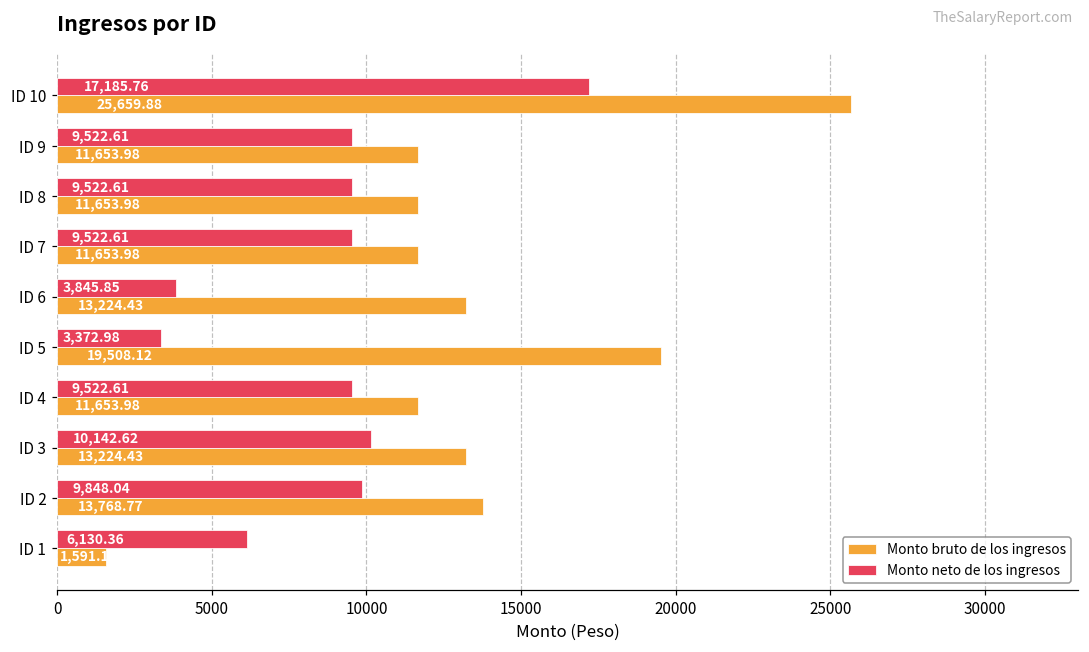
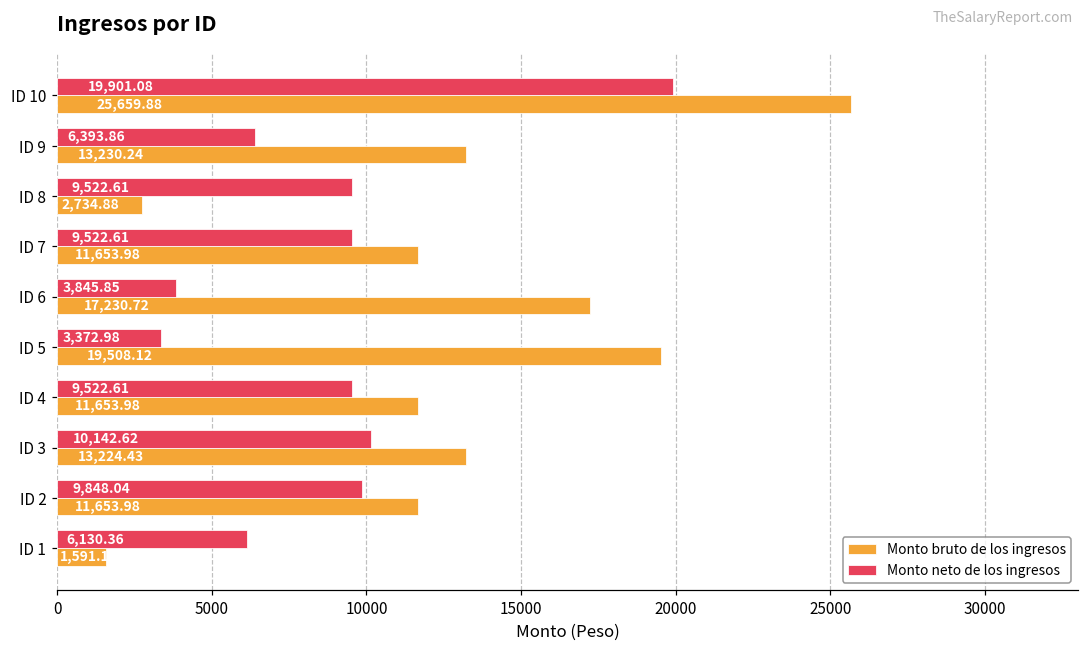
Monto neto de los ingresos, ID 10: 17,185.76 -> 19,901.08
Monto neto de los ingresos, ID 9: 9,522.61 -> 6,393.86
Monto bruto de los ingresos, ID 9: 11,653.98 -> 13,230.24
Monto bruto de los ingresos, ID 8: 11,653.98 -> 2,734.88
Monto bruto de los ingresos, ID 6: 13,224.43 -> 17,230.72
Monto bruto de los ingresos, ID 2: 13,768.77 -> 11,653.98
